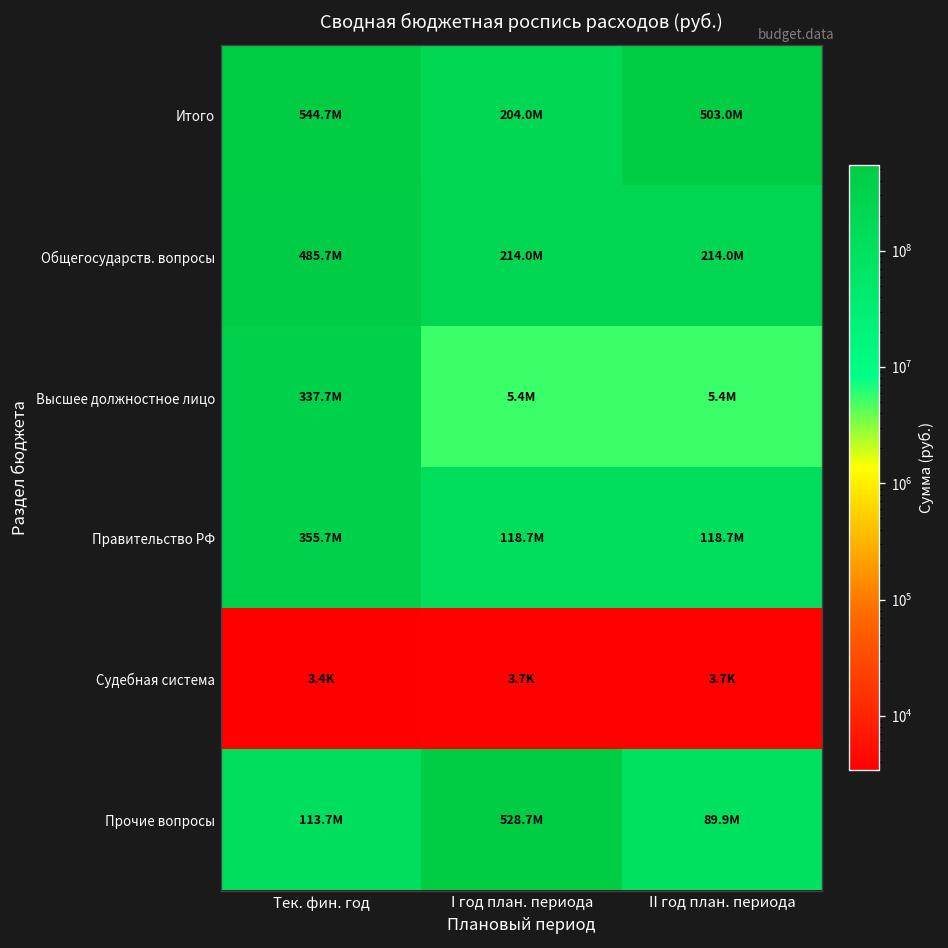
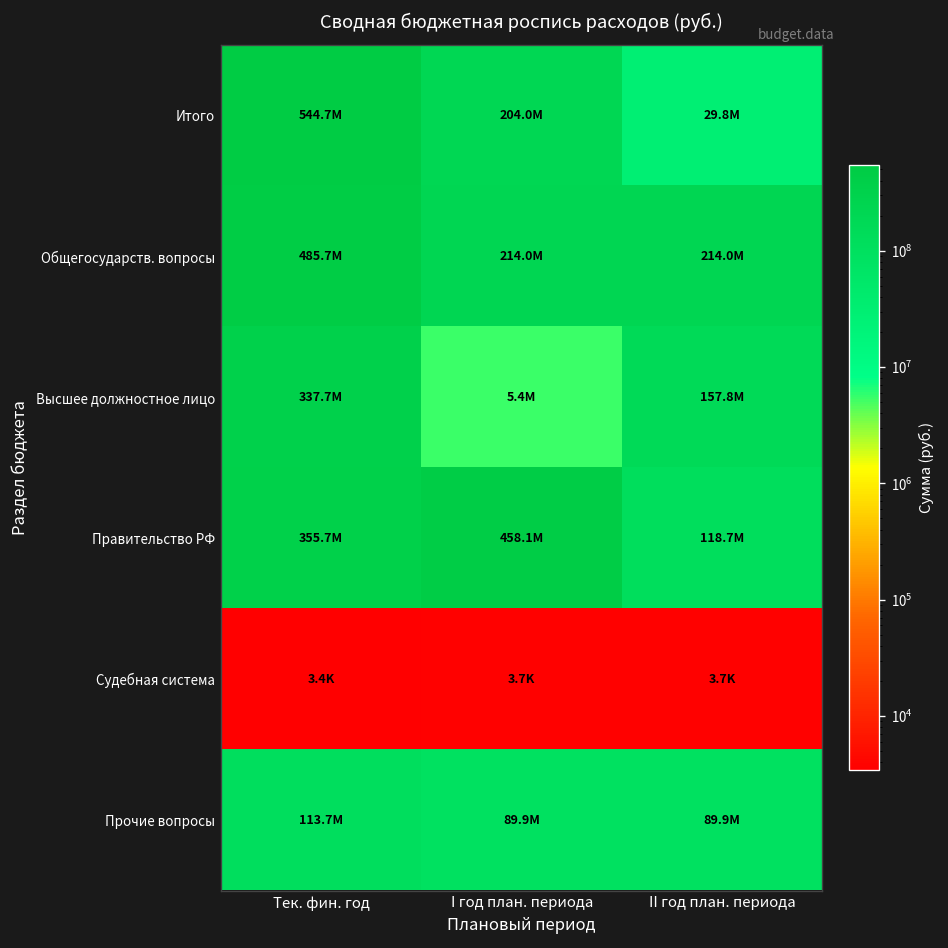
Итого, II год план. периода: 503.0M -> 29.8M
Высшее должностное лицо, II год план. периода: 5.4M -> 157.8M
Правительство РФ, I год план. периода: 118.7M -> 458.1M
Прочие вопросы, I год план. периода: 528.7M -> 89.9M
